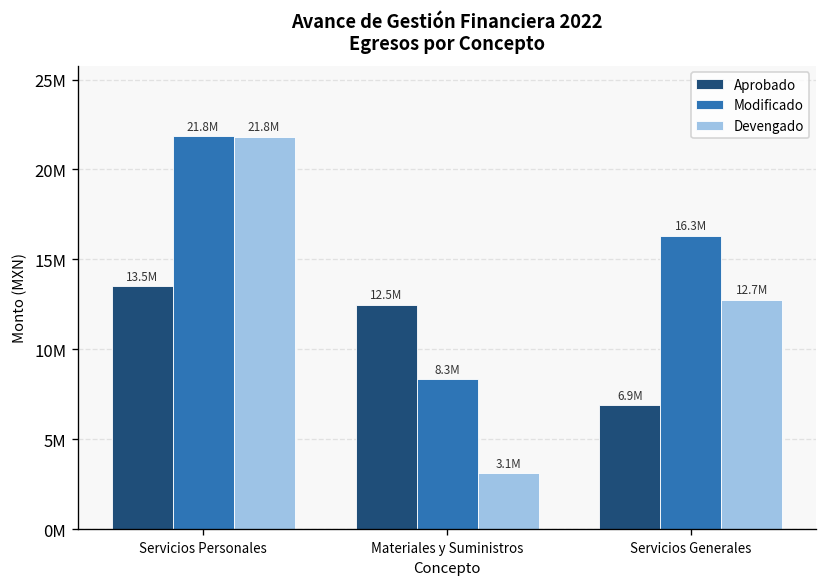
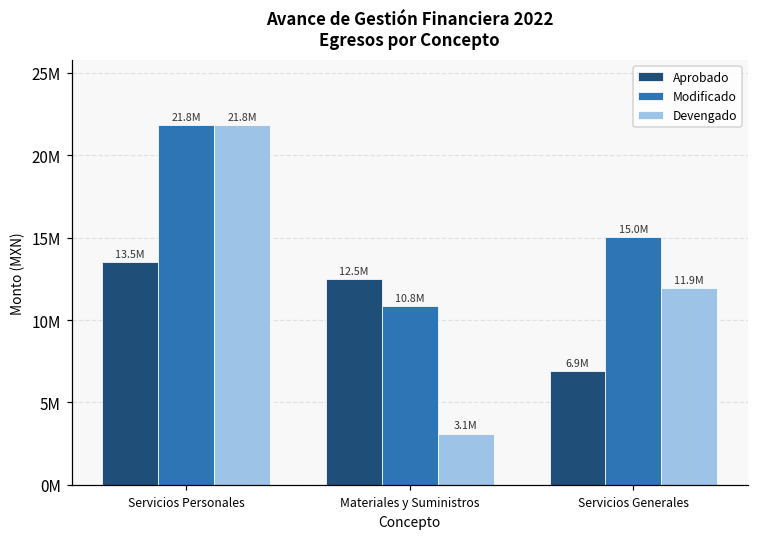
Modificado, Materiales y Suministros: 8.3M -> 10.8M
Modificado, Servicios Generales: 16.3M -> 15.0M
Devengado, Servicios Generales: 12.7M -> 11.9M
